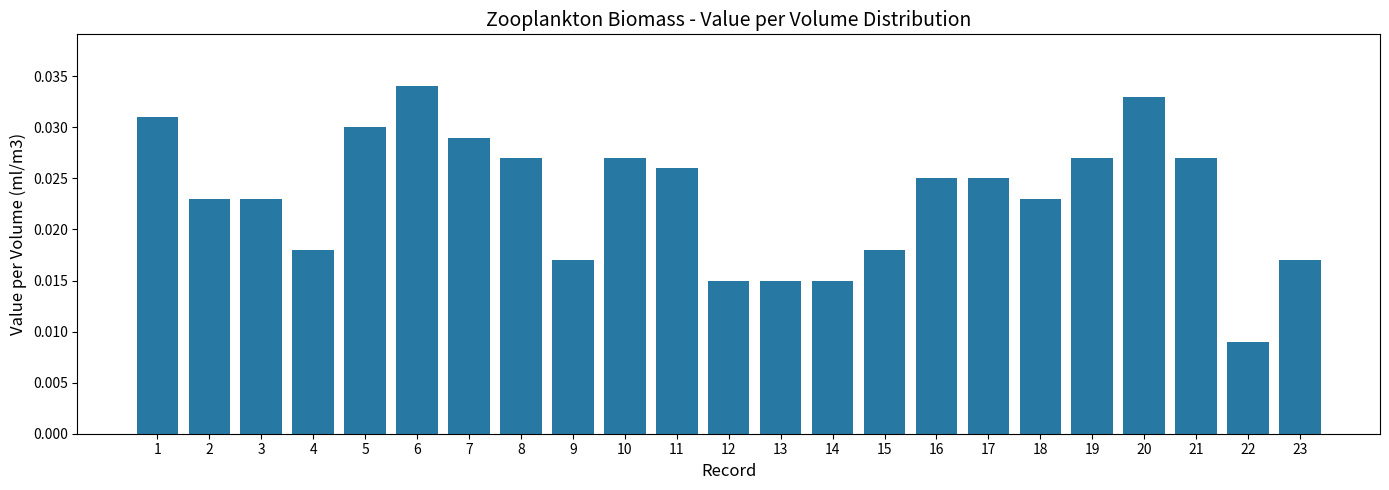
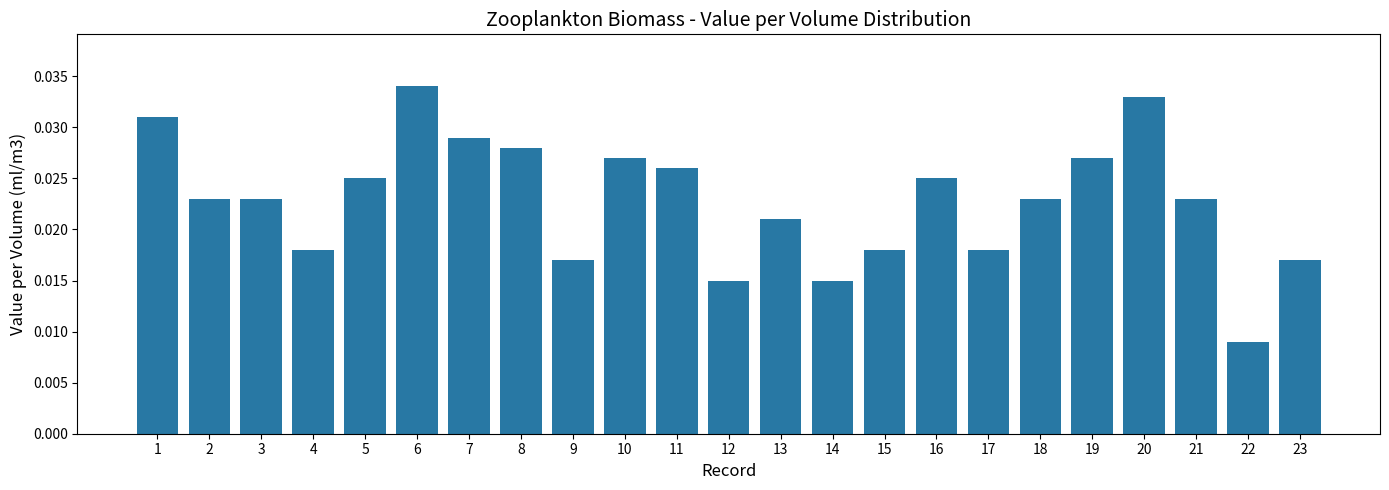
5: 0.030 -> 0.025
8: 0.027 -> 0.028
13: 0.015 -> 0.021
17: 0.025 -> 0.018
21: 0.027 -> 0.023
